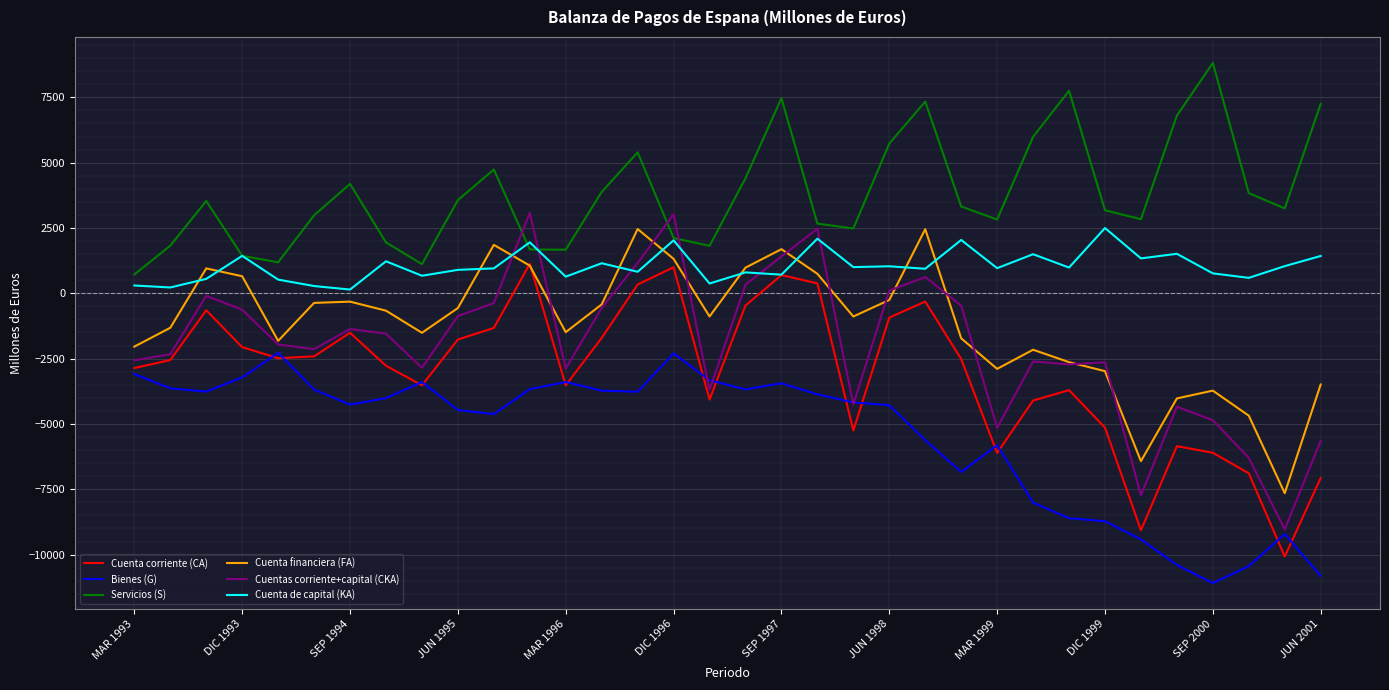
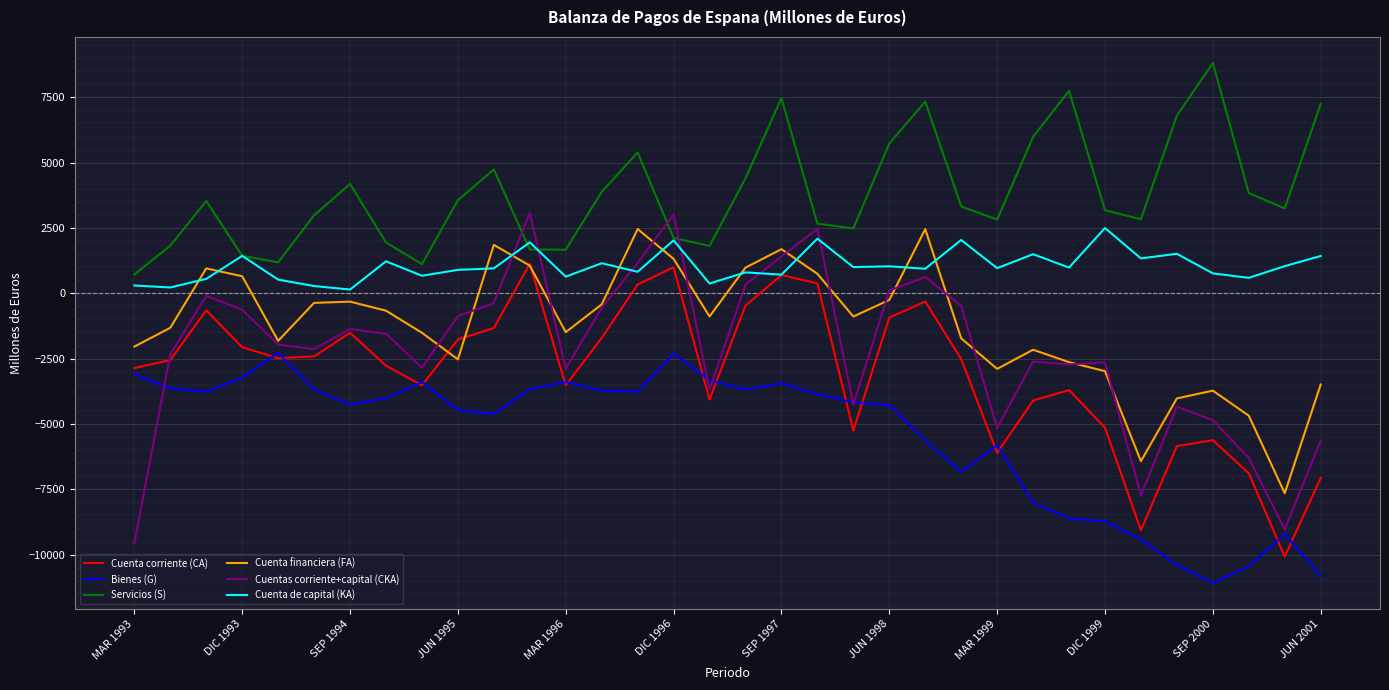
Cuentas corriente+capital (CKA), MAR 1993: -2600 -> -9600
Cuenta financiera (FA), JUN 1995: -600 -> -2500
Cuenta corriente (CA), SEP 2000: -6100 -> -5600
